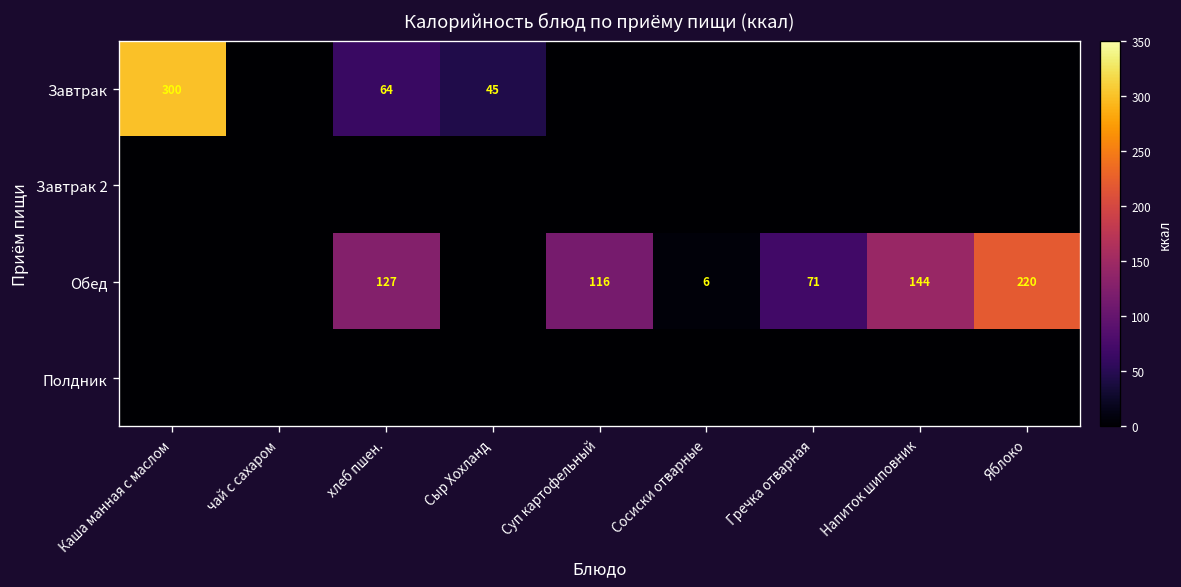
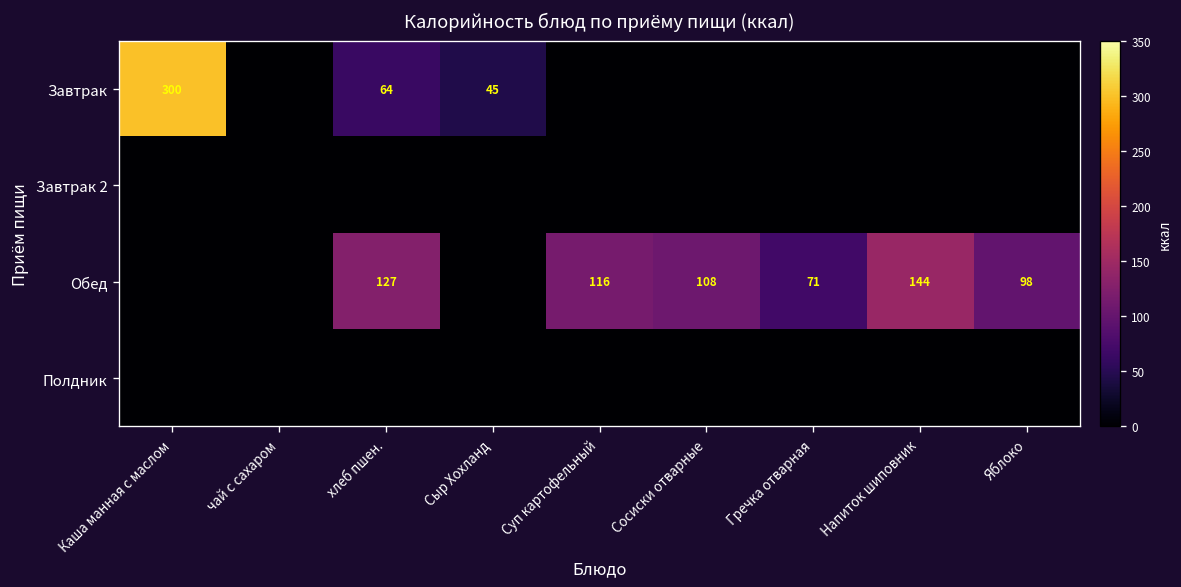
Обед, Сосиски отварные: 6 -> 108
Обед, Яблоко: 220 -> 98
